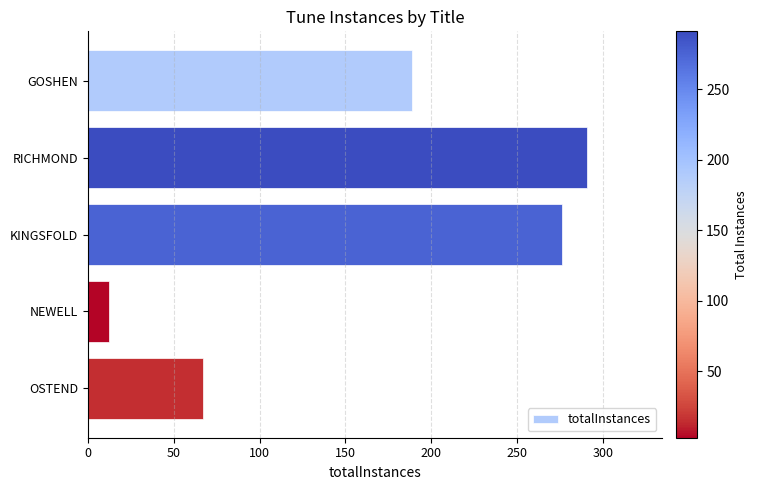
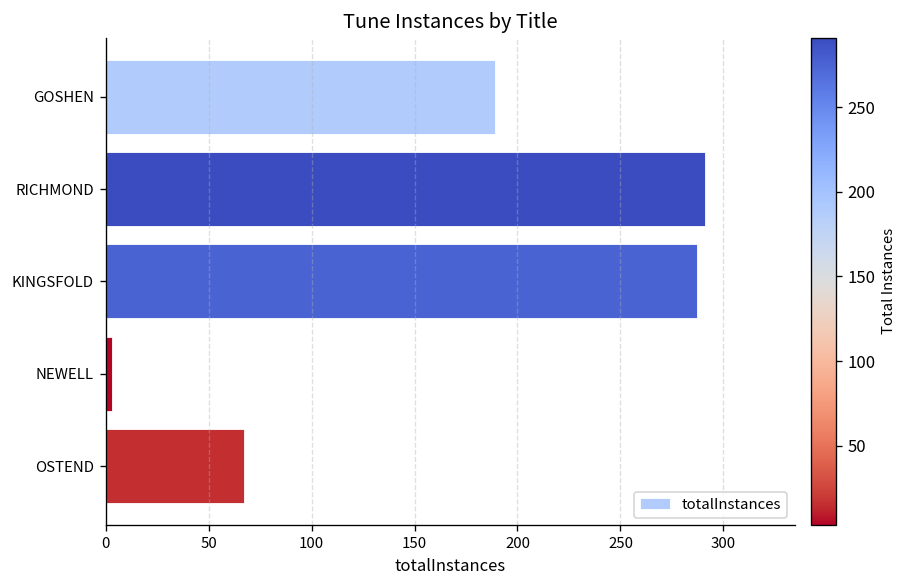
KINGSFOLD: 276 -> 287
NEWELL: 12 -> 3
